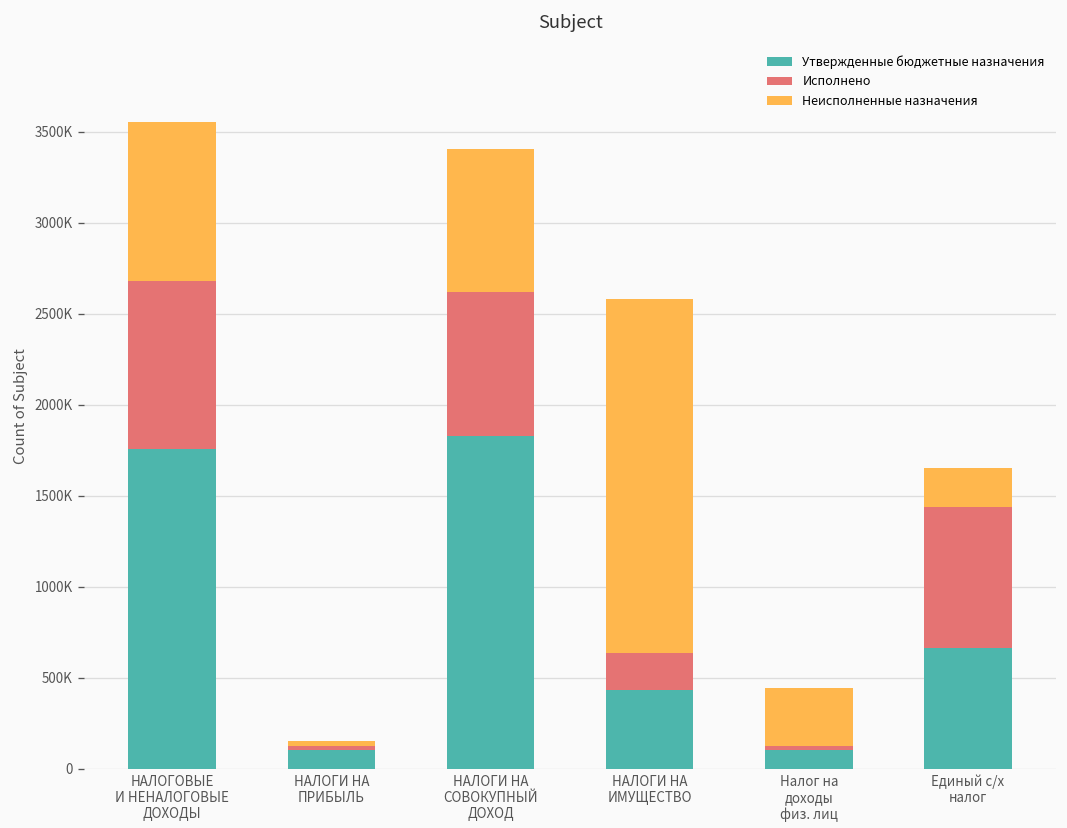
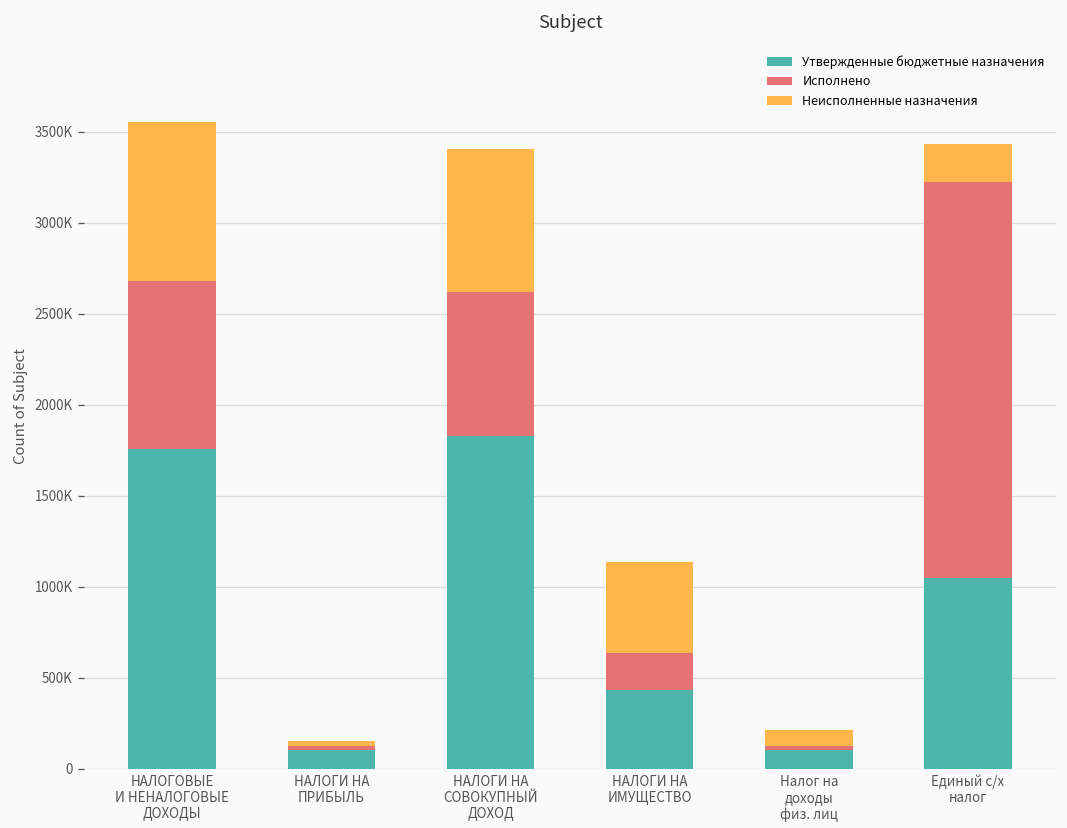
Неисполненные назначения, НАЛОГИ НА ИМУЩЕСТВО: 1950000 -> 500000
Неисполненные назначения, Налог на доходы физ. лиц: 320000 -> 90000
Утвержденные бюджетные назначения, Единый с/х налог: 660000 -> 1050000
Исполнено, Единый с/х налог: 780000 -> 2170000
